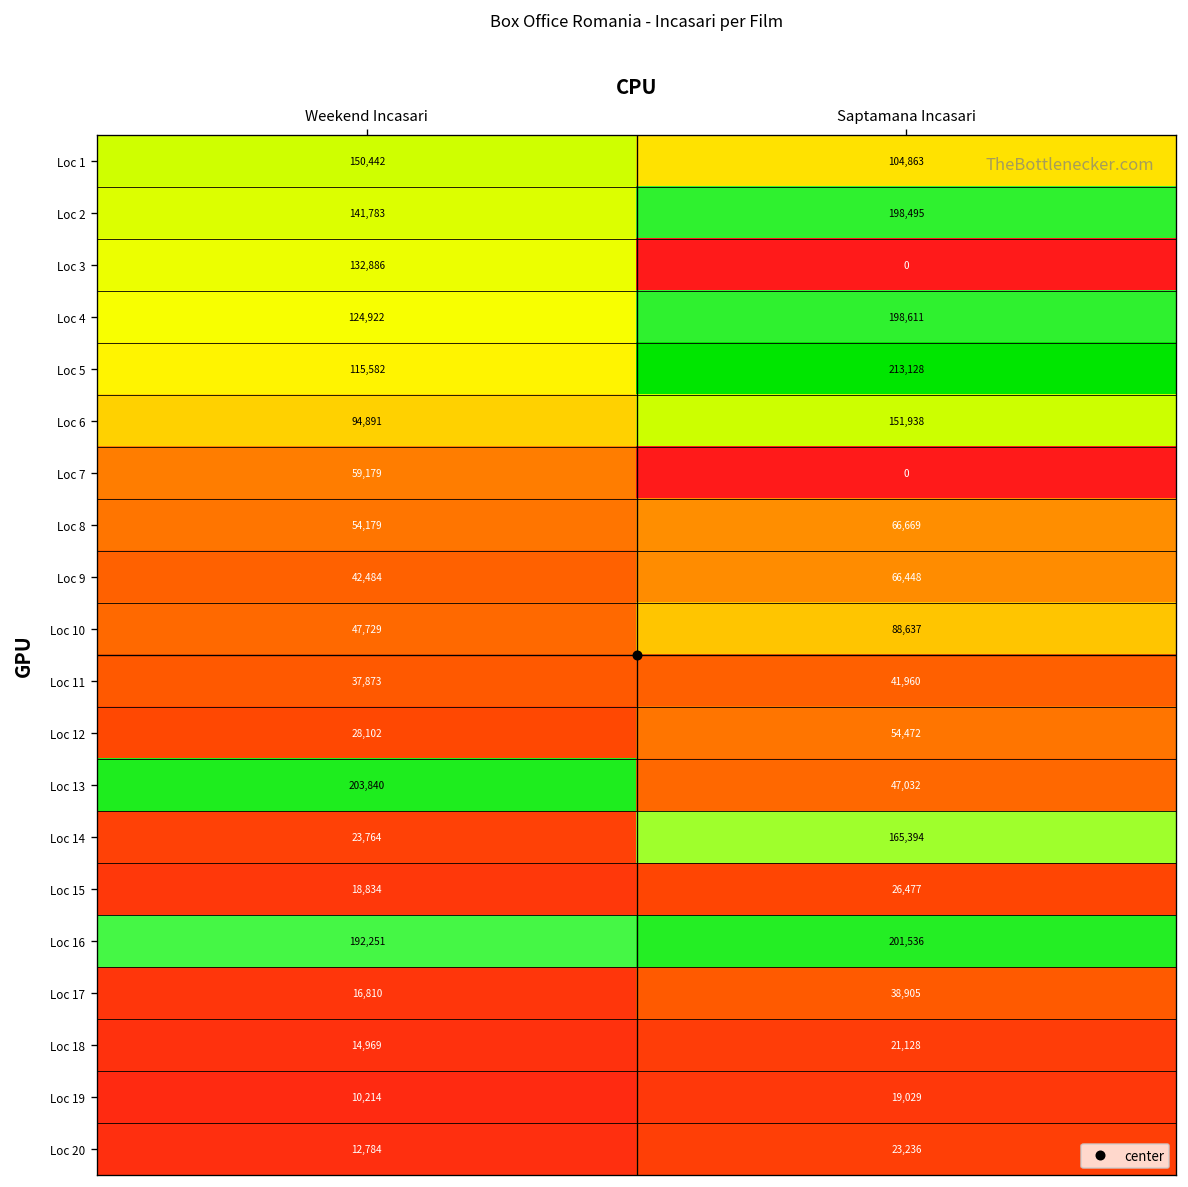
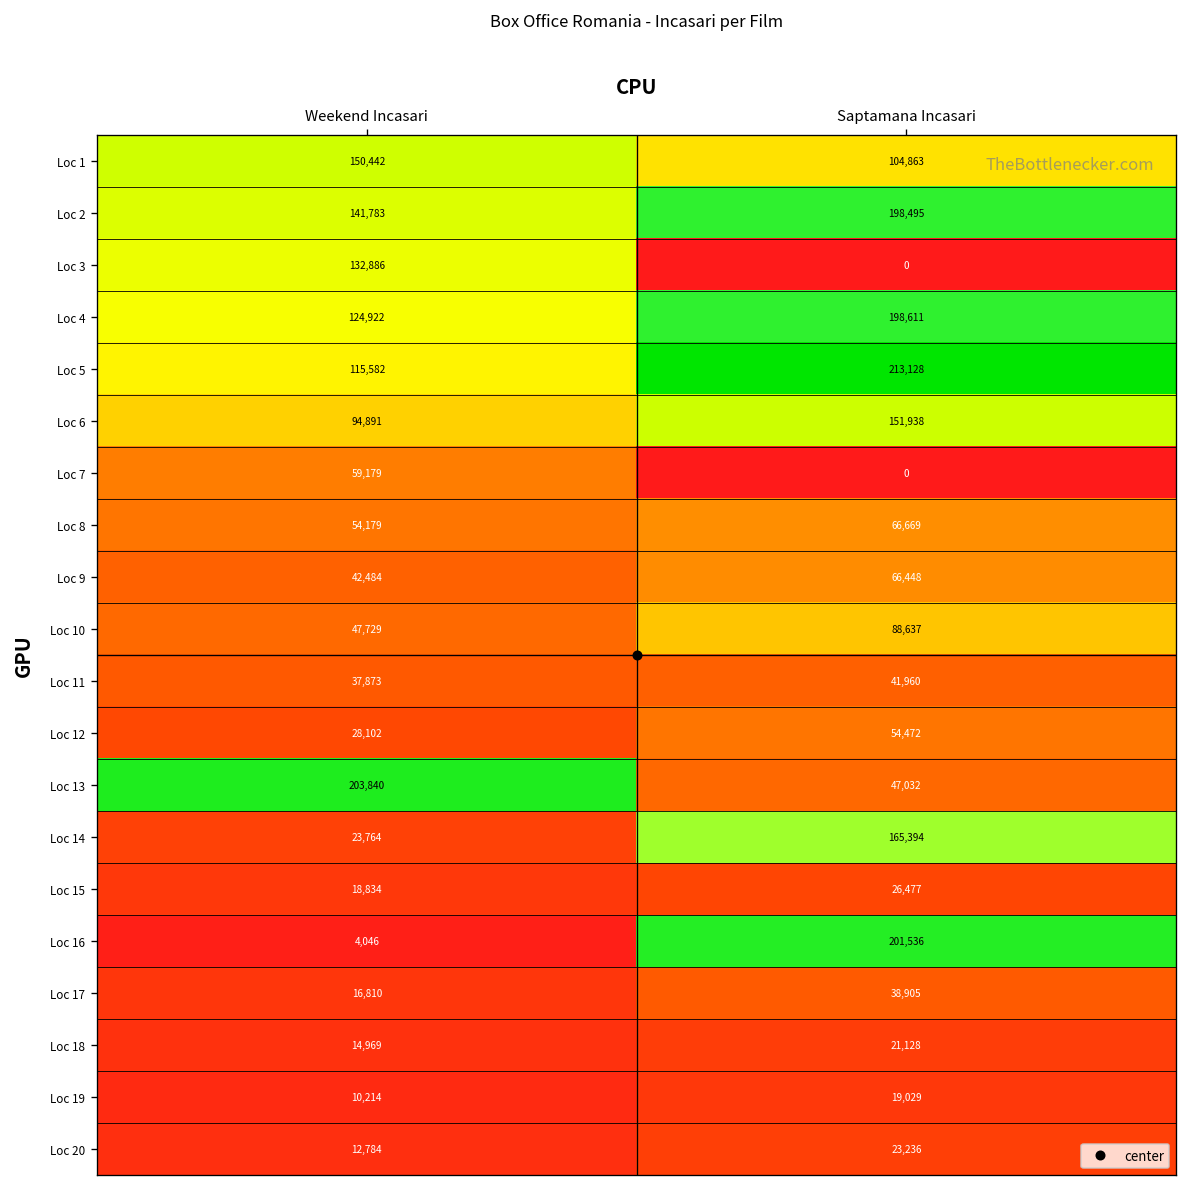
Loc 16, Weekend Incasari: 192,251 -> 4,046
